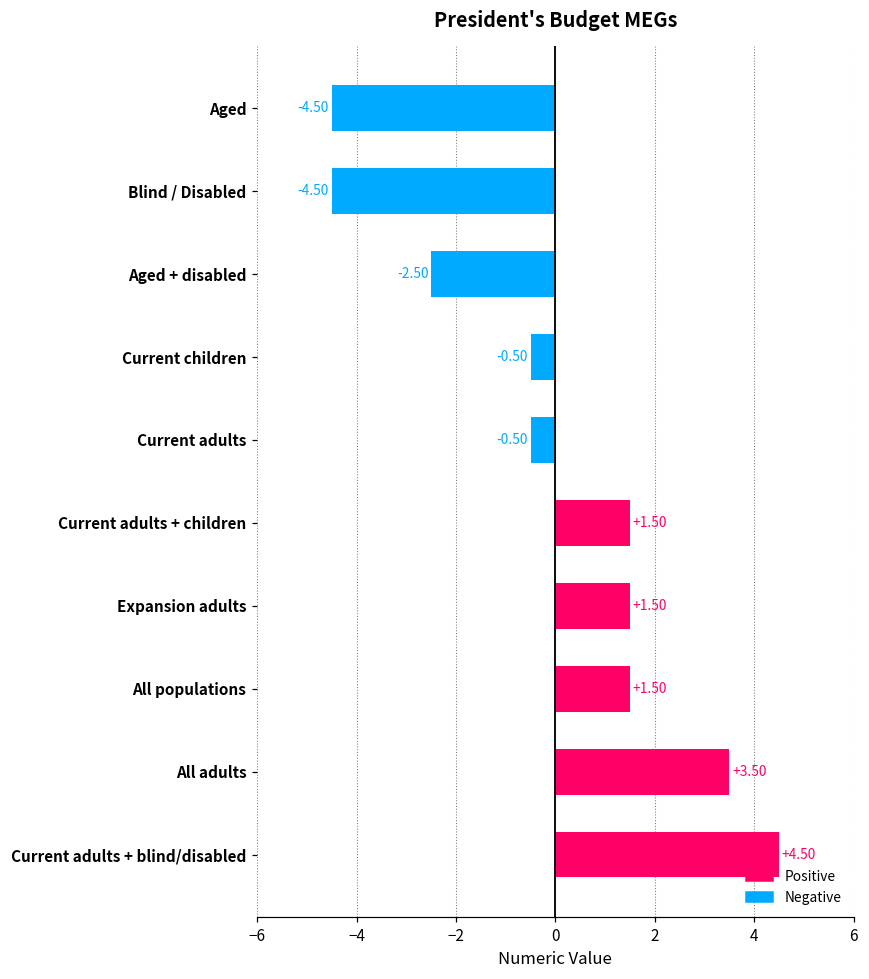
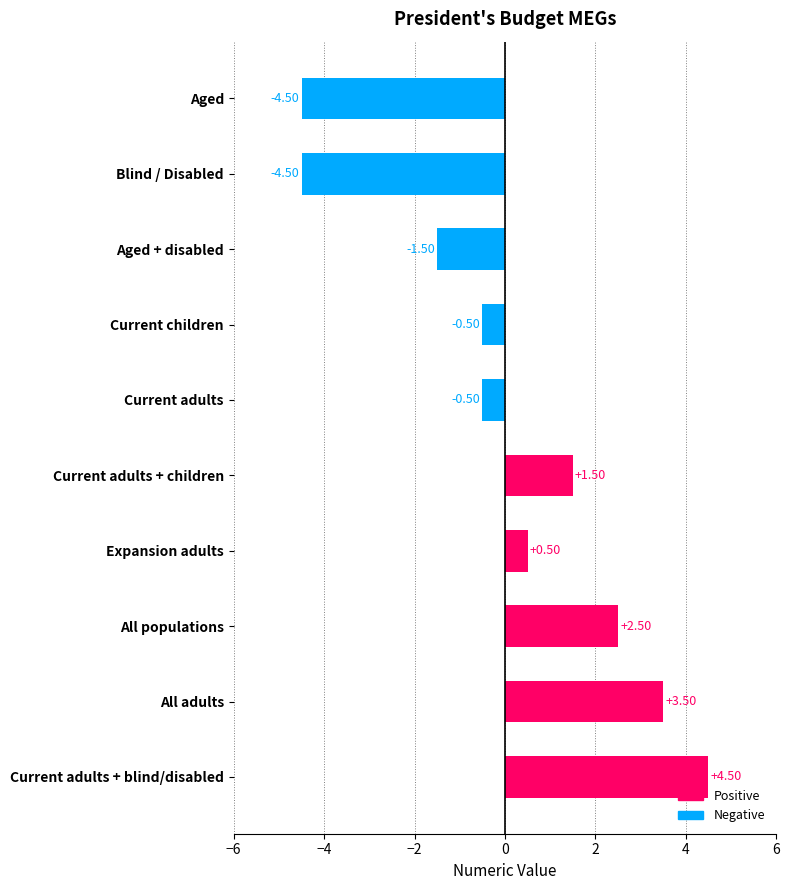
Aged + disabled: -2.50 -> -1.50
Expansion adults: +1.50 -> +0.50
All populations: +1.50 -> +2.50
